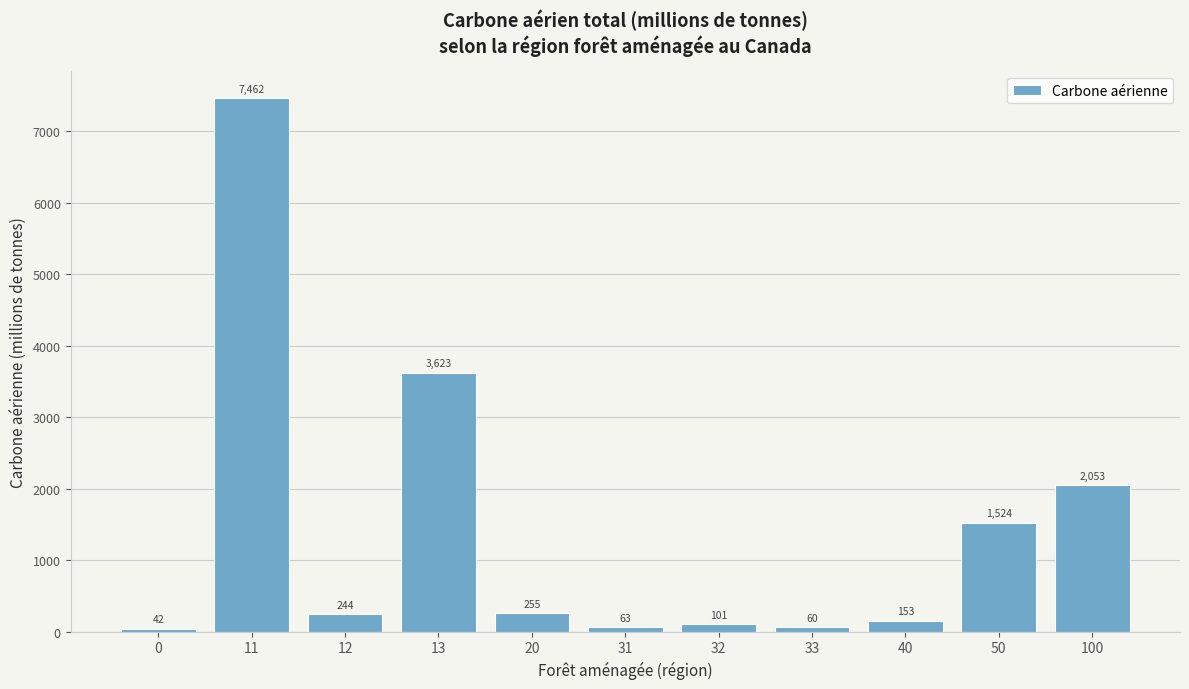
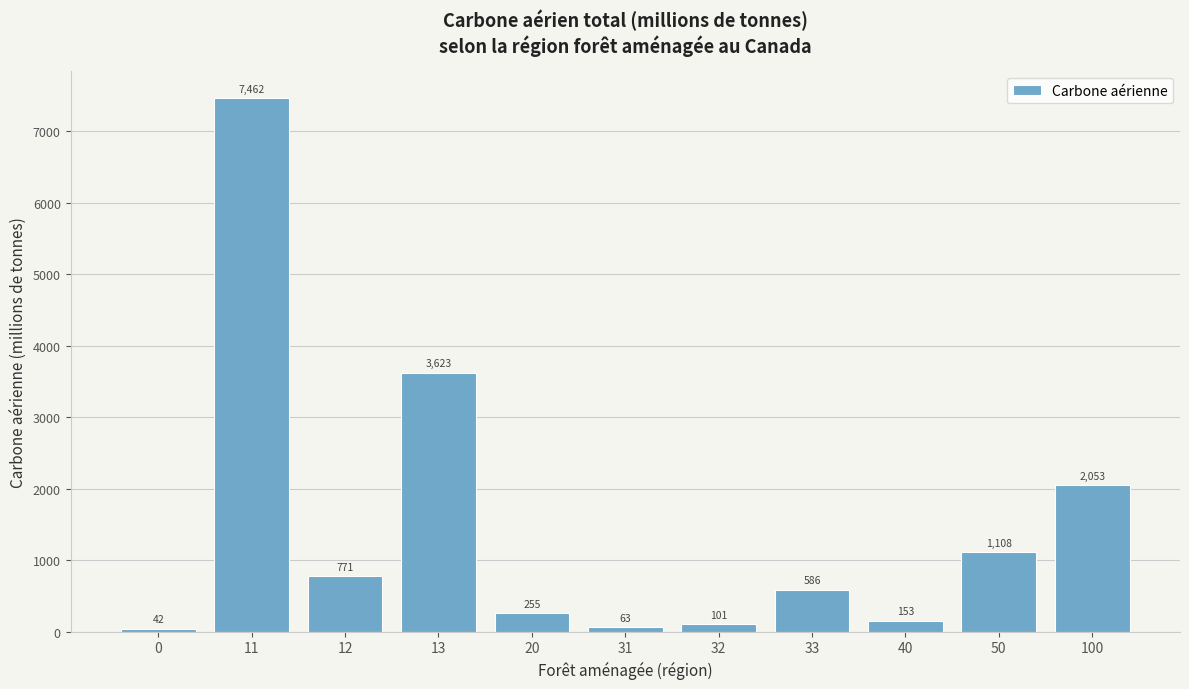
12: 244 -> 771
33: 60 -> 586
50: 1,524 -> 1,108
